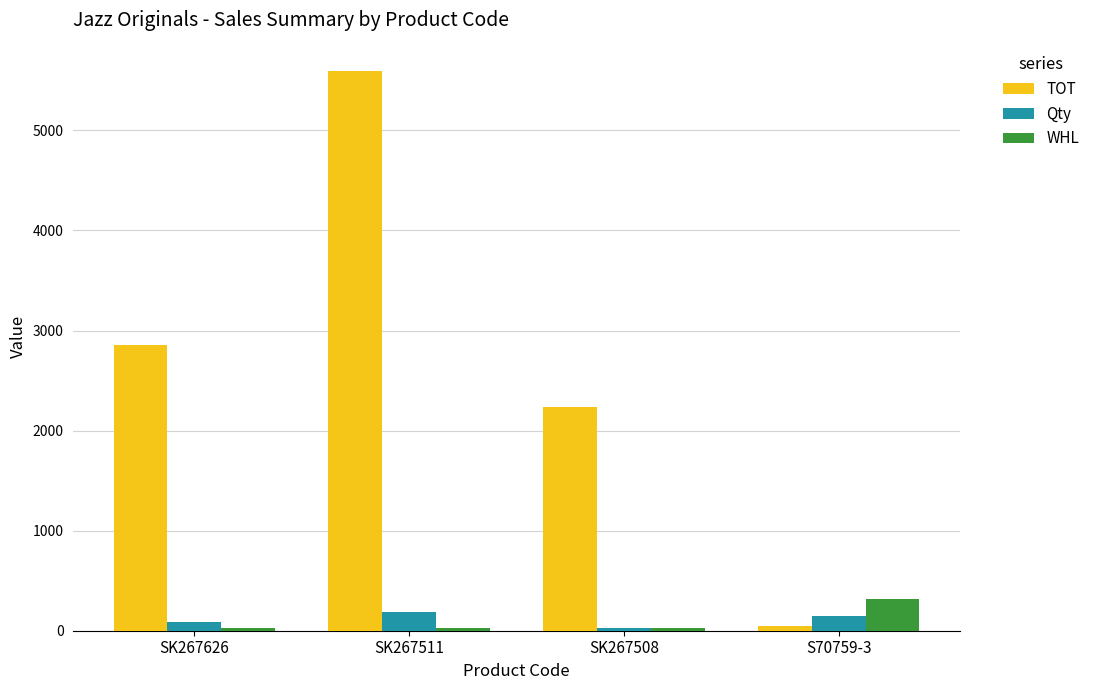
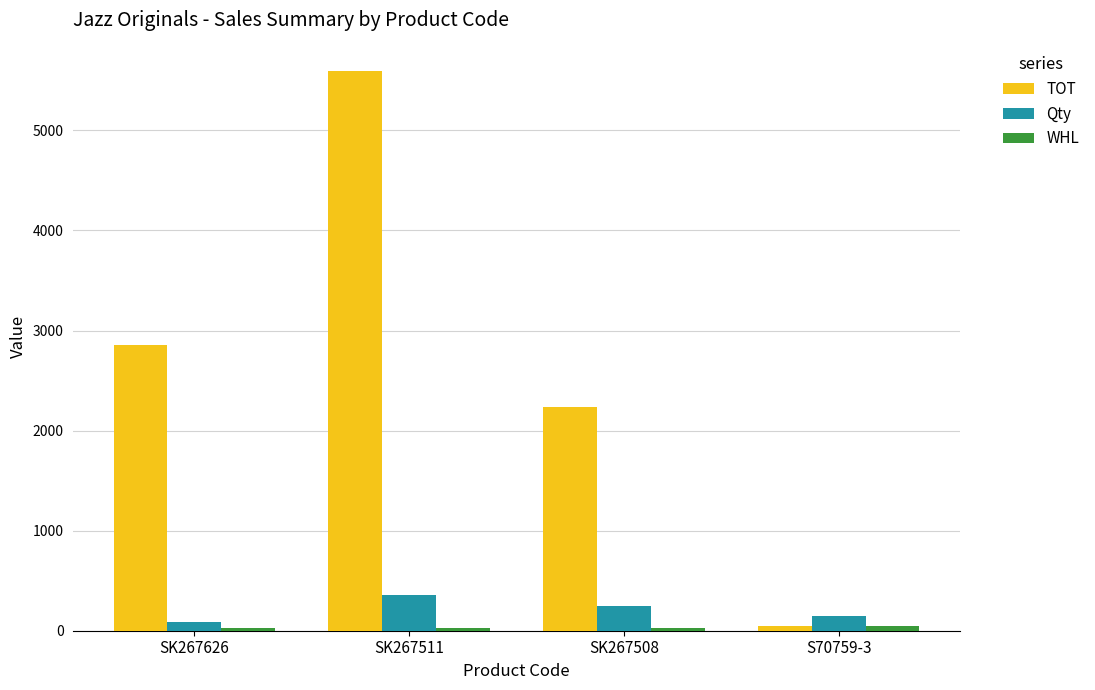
Qty, SK267511: 190 -> 350
Qty, SK267508: 30 -> 250
WHL, S70759-3: 320 -> 40
